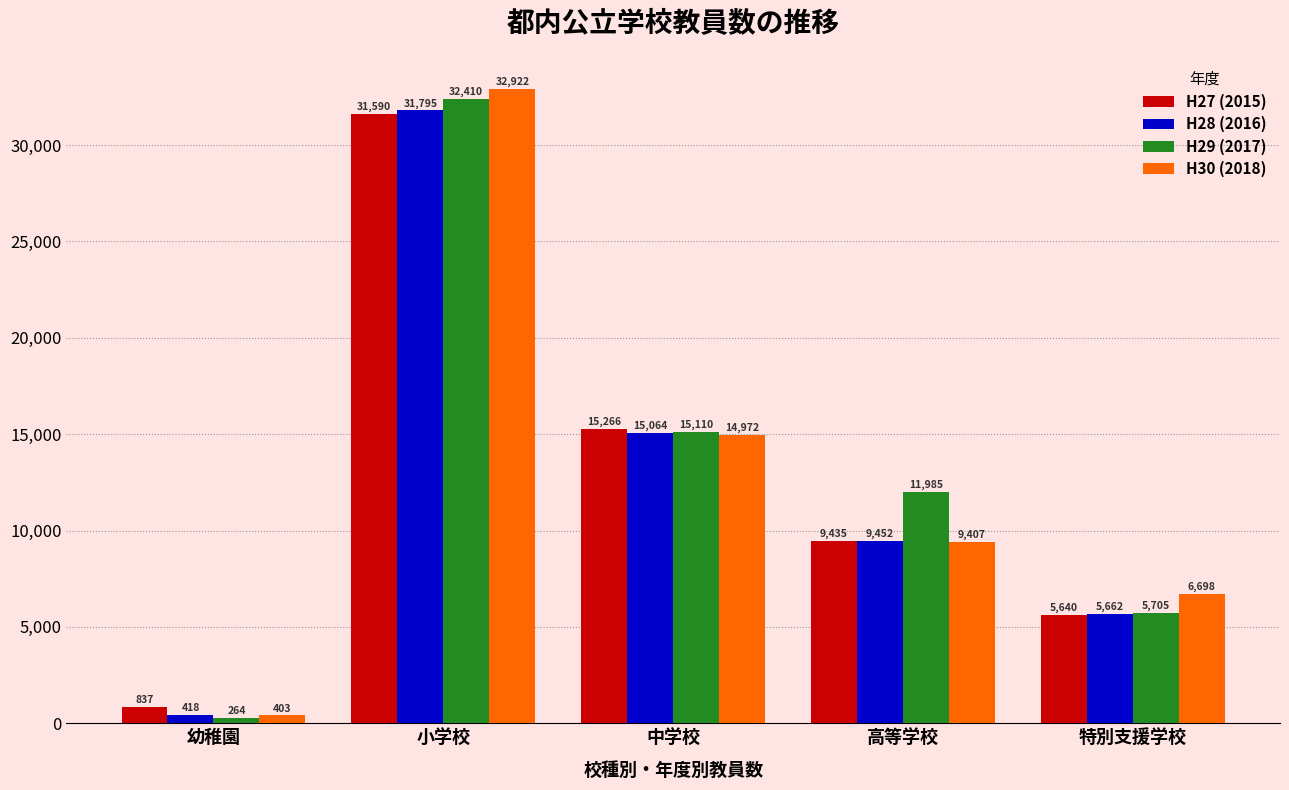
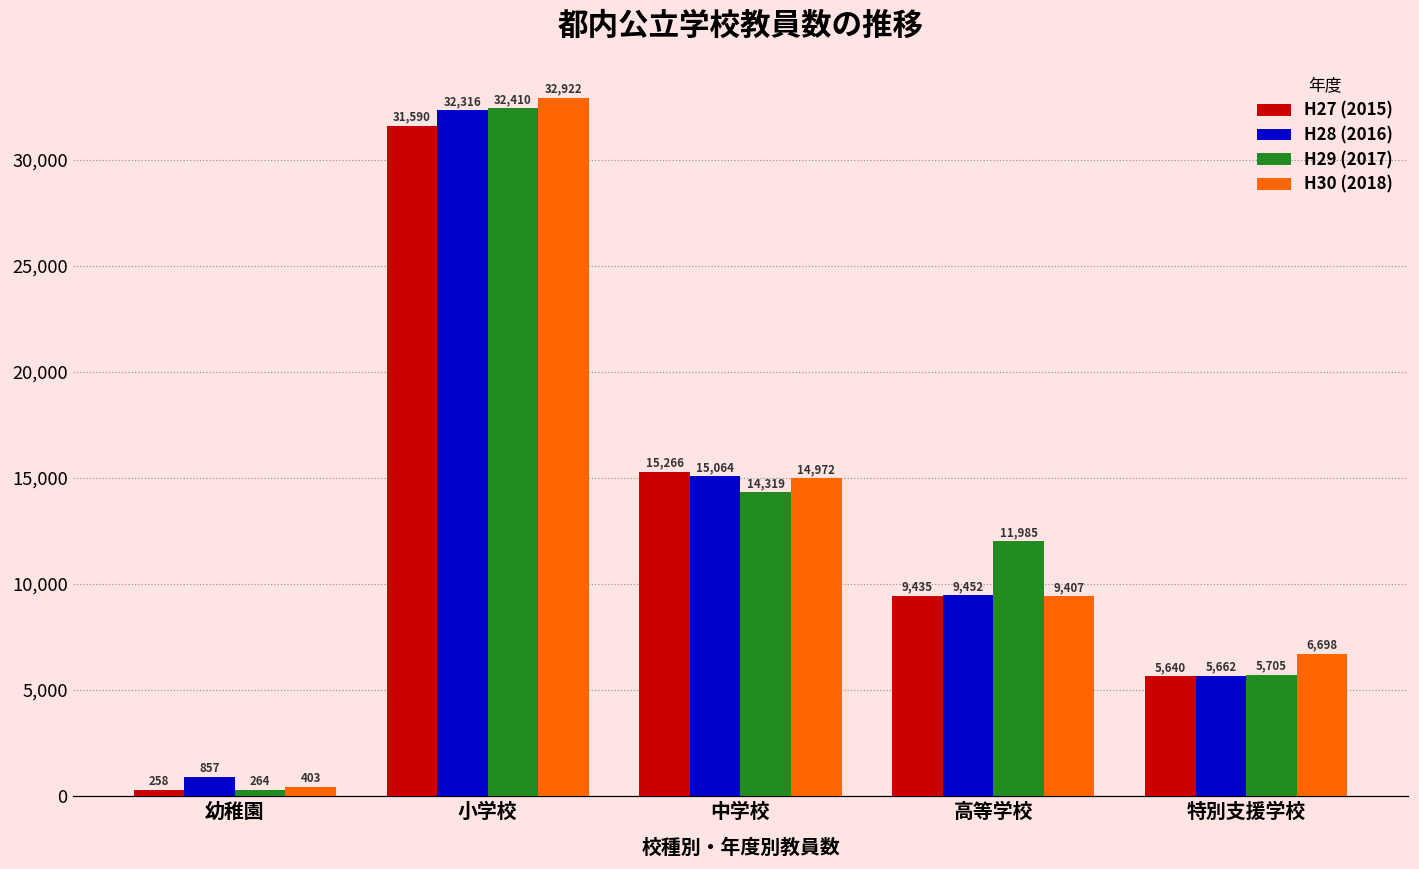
H27 (2015), 幼稚園: 837 -> 258
H28 (2016), 幼稚園: 418 -> 857
H28 (2016), 小学校: 31,795 -> 32,316
H29 (2017), 中学校: 15,110 -> 14,319
